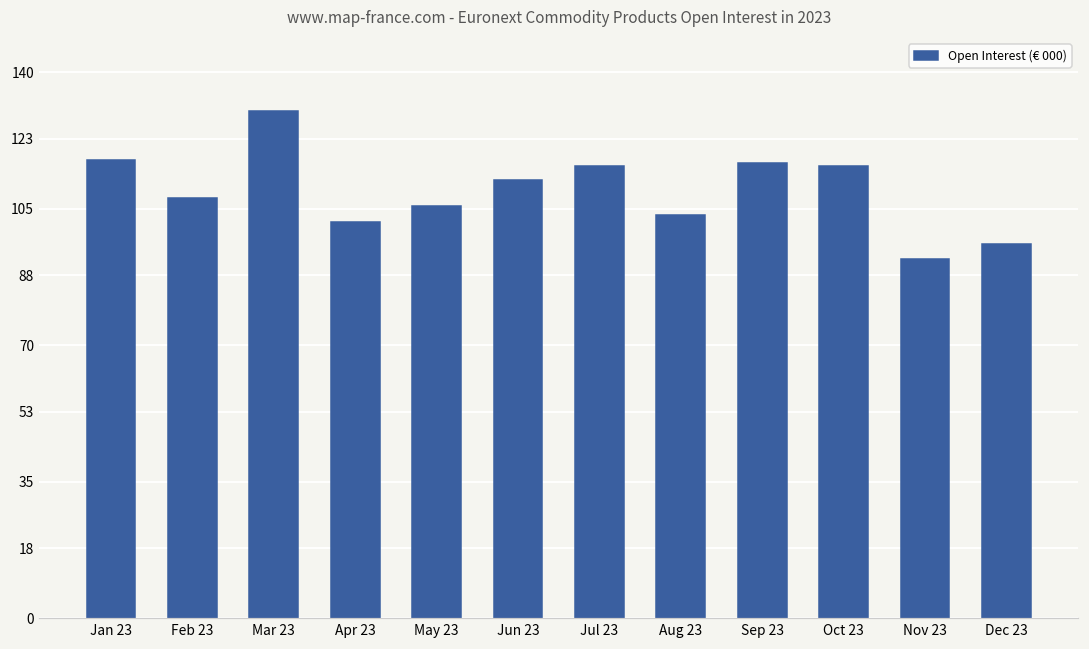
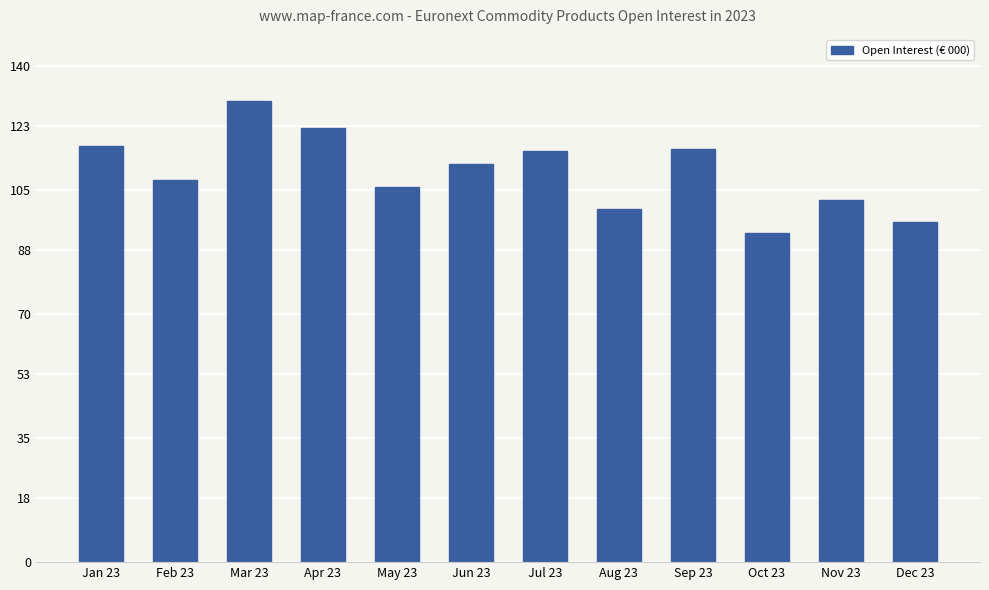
Apr 23: 102 -> 123
Aug 23: 104 -> 100
Oct 23: 116 -> 93
Nov 23: 92 -> 102
